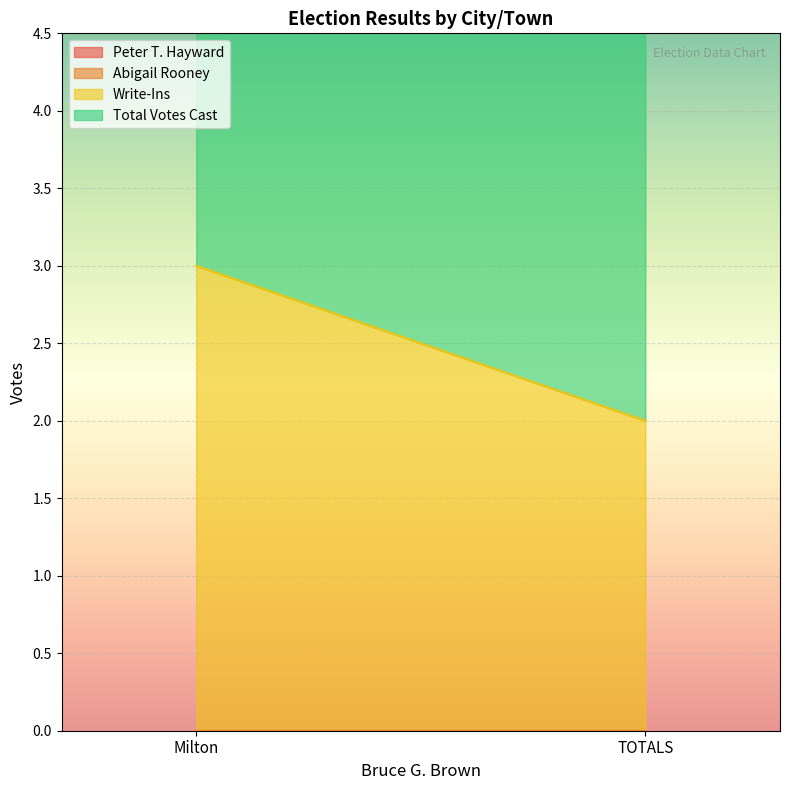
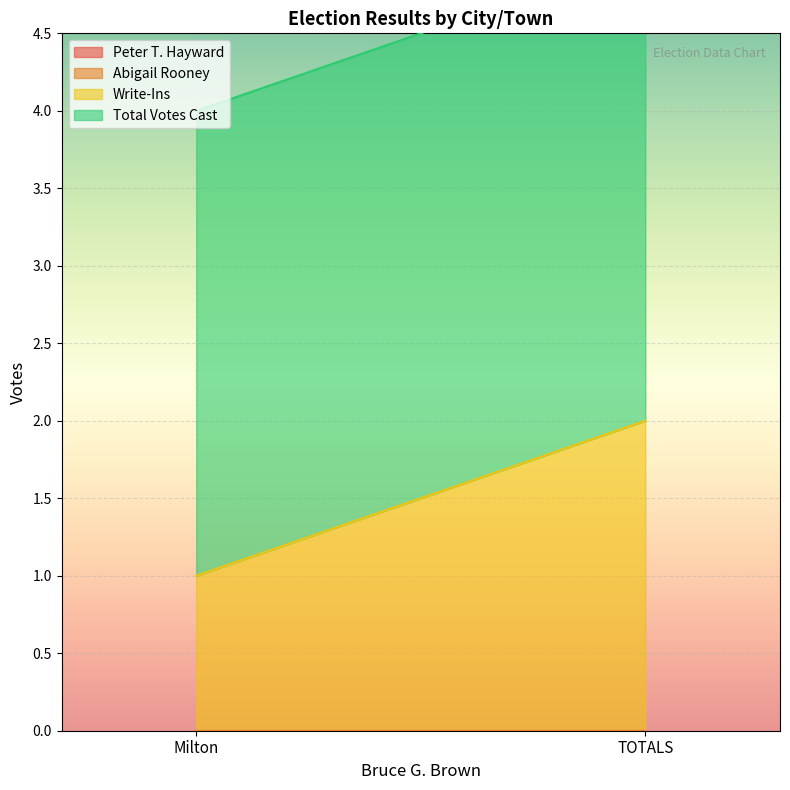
Write-Ins, Milton: 3 -> 1
